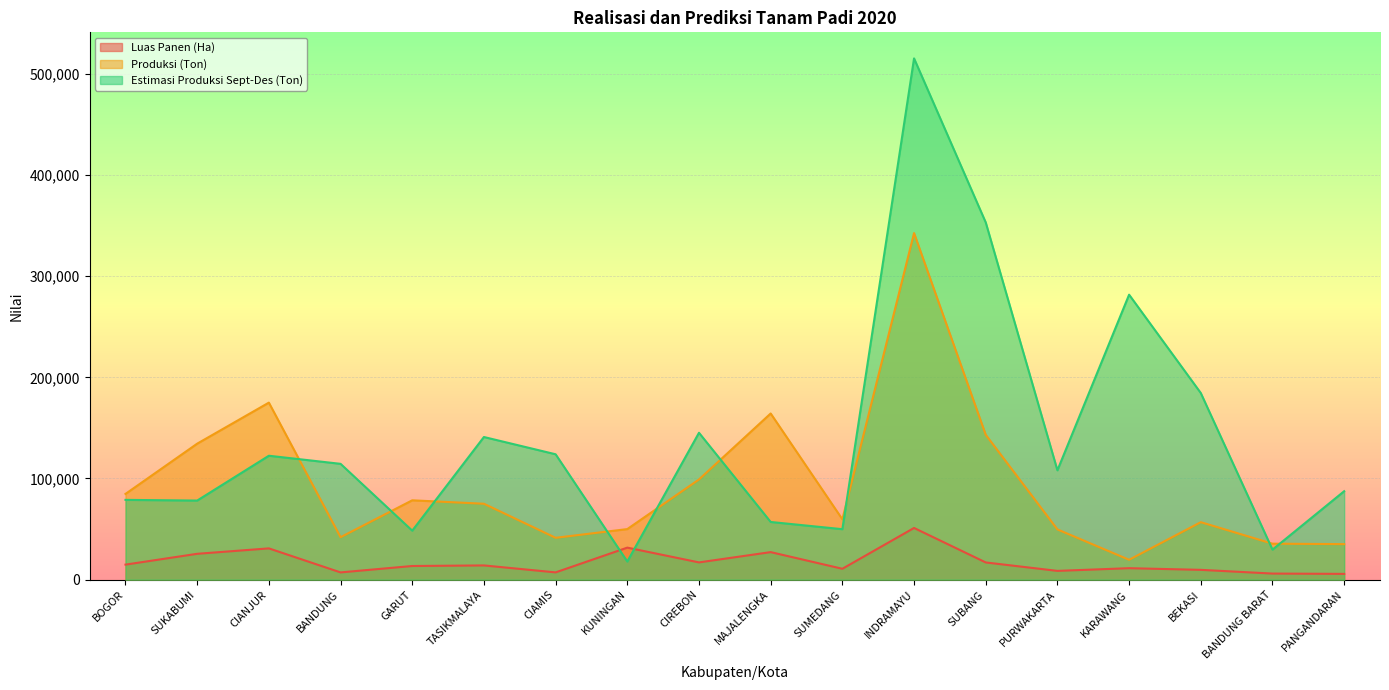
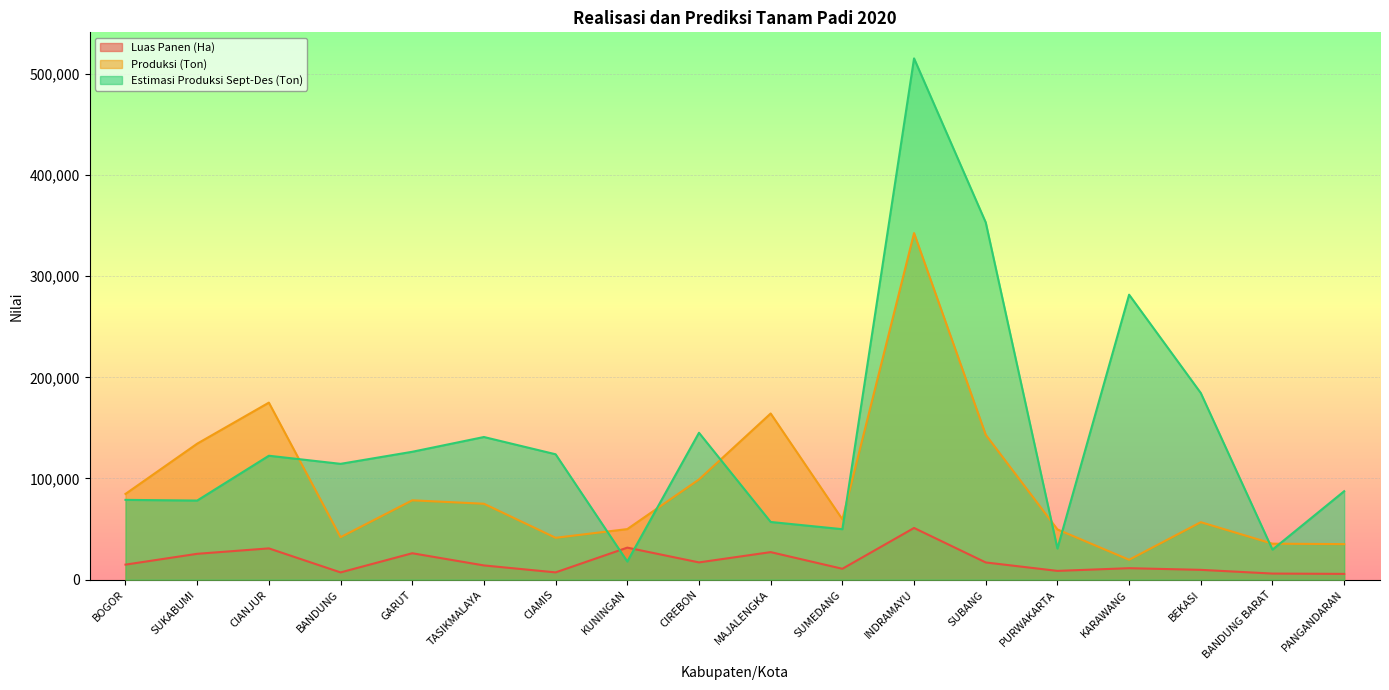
Luas Panen (Ha), GARUT: 13,000 -> 26,000
Estimasi Produksi Sept-Des (Ton), GARUT: 48,000 -> 126,000
Estimasi Produksi Sept-Des (Ton), PURWAKARTA: 108,000 -> 31,000
